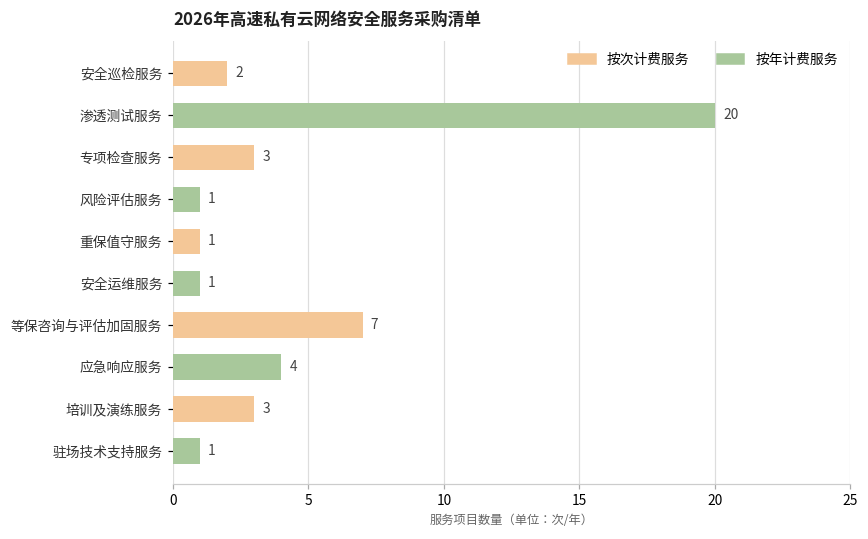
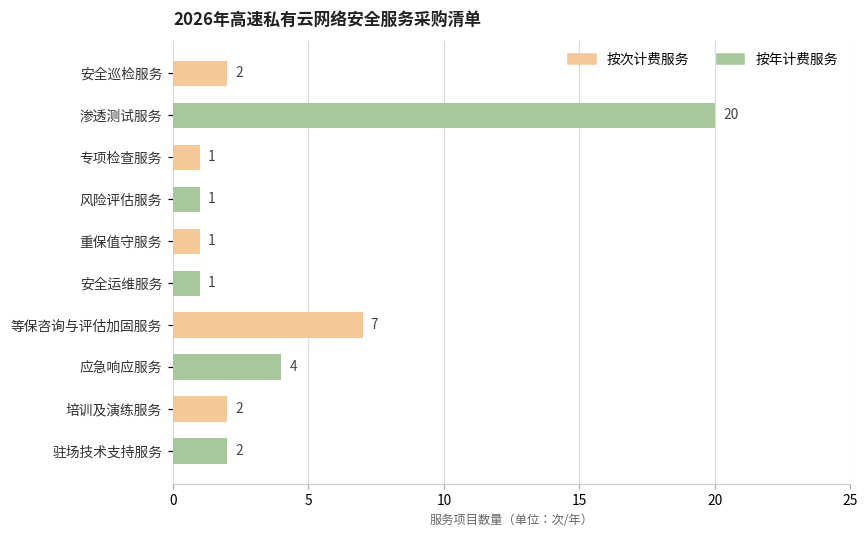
专项检查服务: 3 -> 1
培训及演练服务: 3 -> 2
驻场技术支持服务: 1 -> 2
